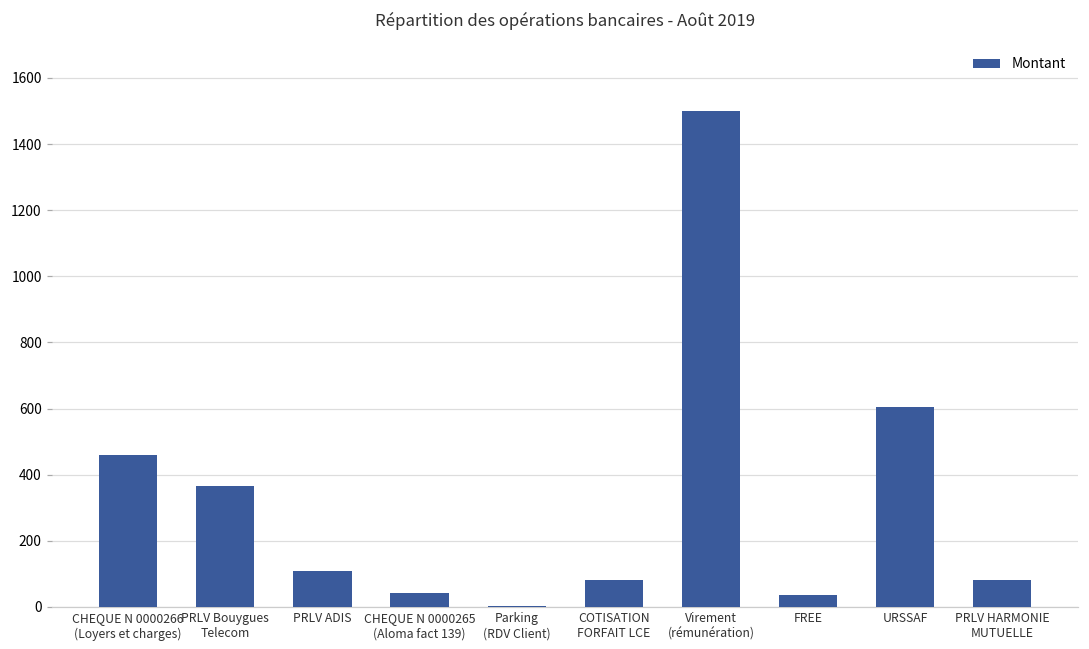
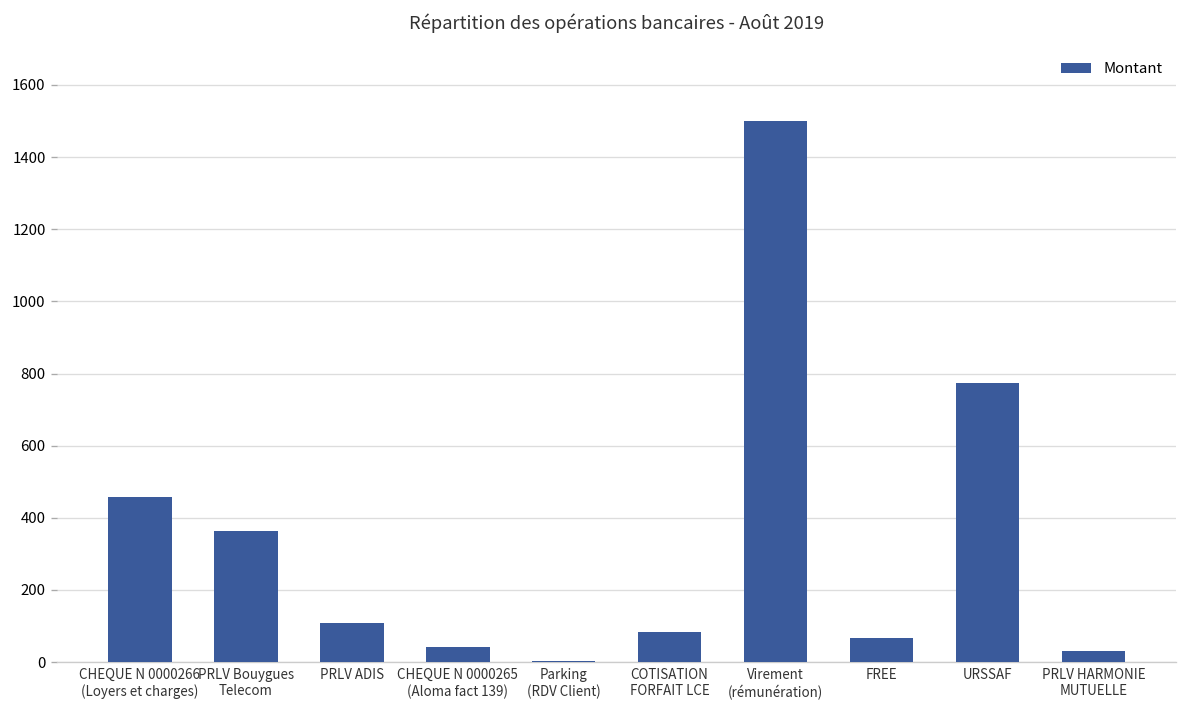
FREE: 40 -> 70
URSSAF: 600 -> 780
PRLV HARMONIE MUTUELLE: 80 -> 30
